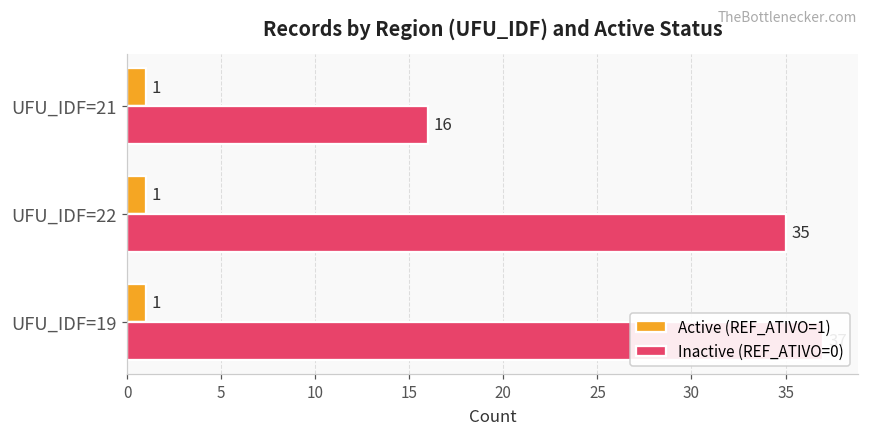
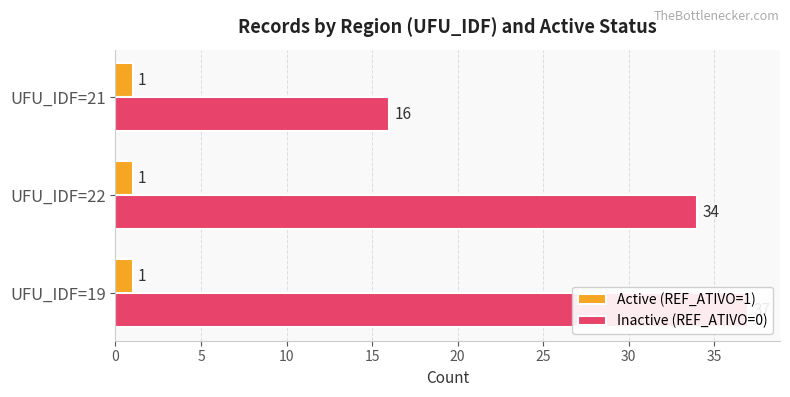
Inactive (REF_ATIVO=0), UFU_IDF=22: 35 -> 34
